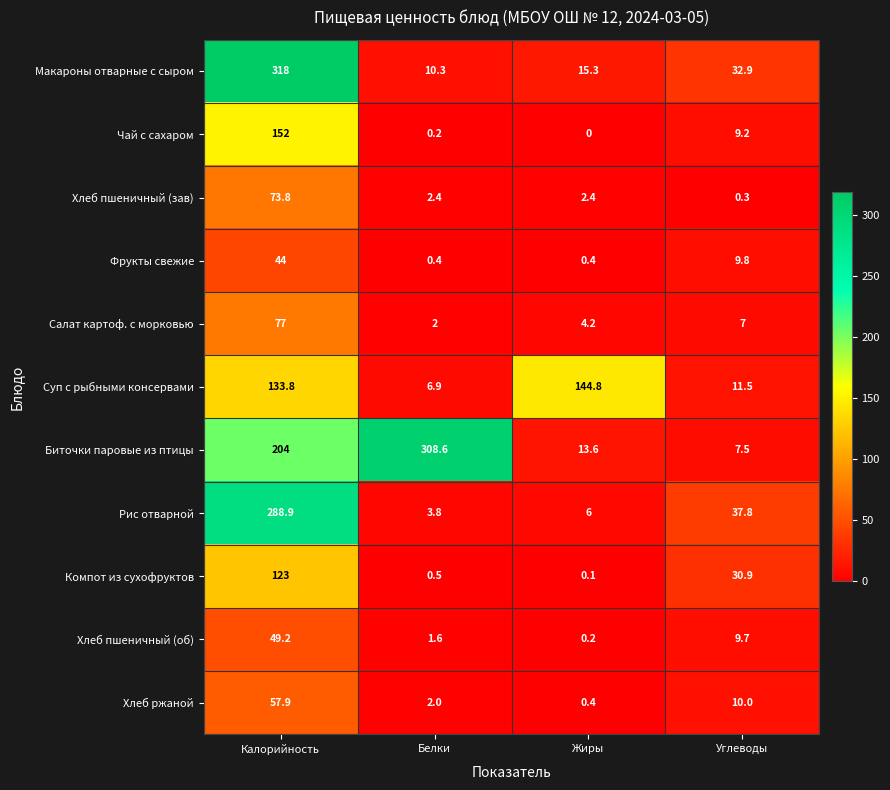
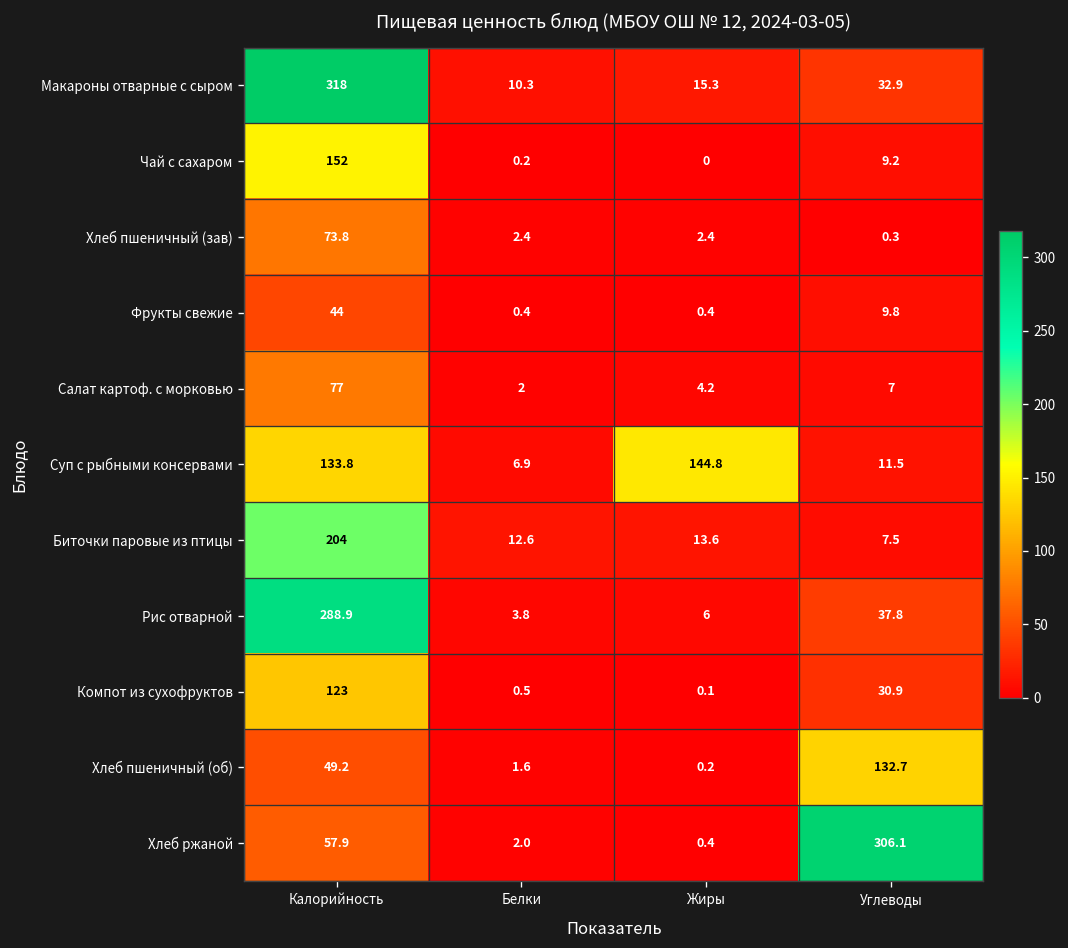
Биточки паровые из птицы, Белки: 308.6 -> 12.6
Хлеб пшеничный (об), Углеводы: 9.7 -> 132.7
Хлеб ржаной, Углеводы: 10.0 -> 306.1
